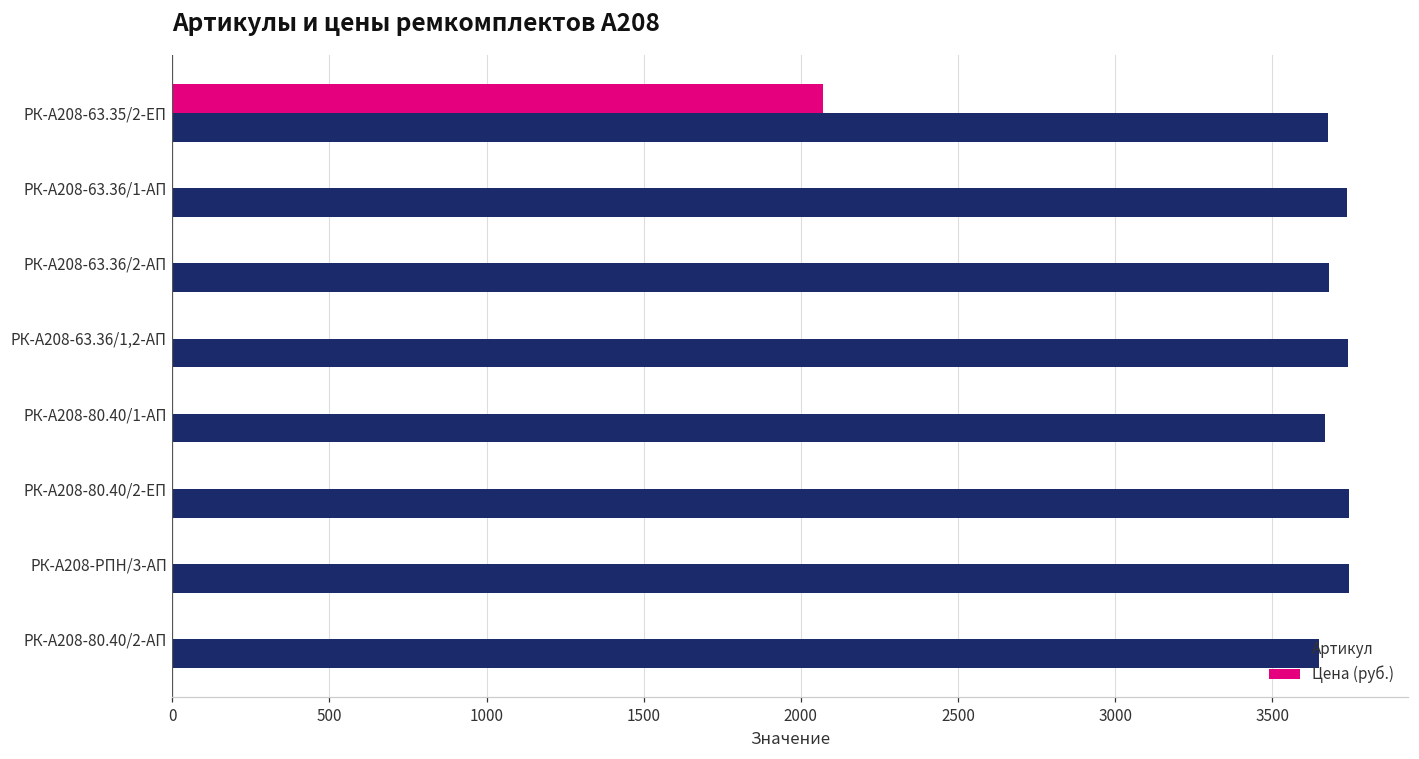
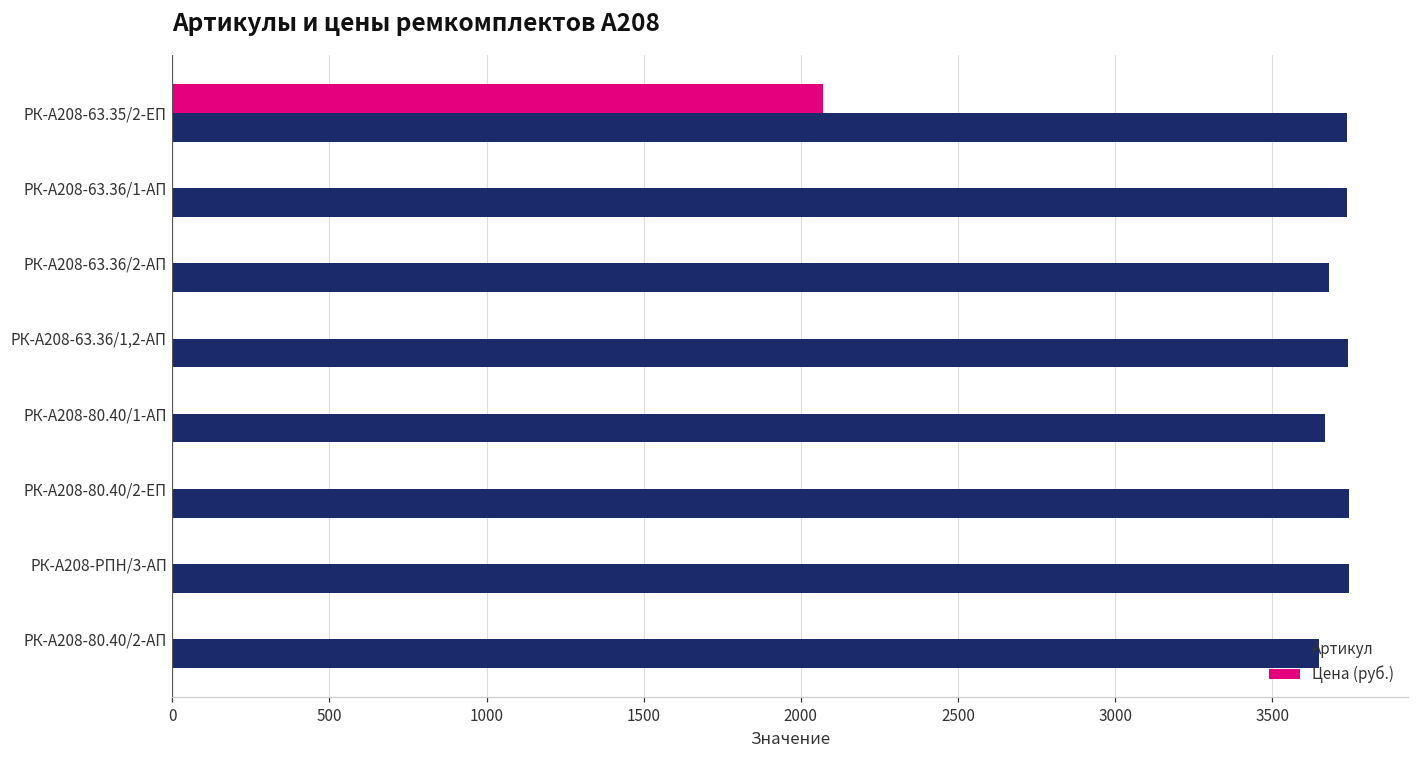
Артикул, РК-А208-63.35/2-ЕП: 3680 -> 3740
